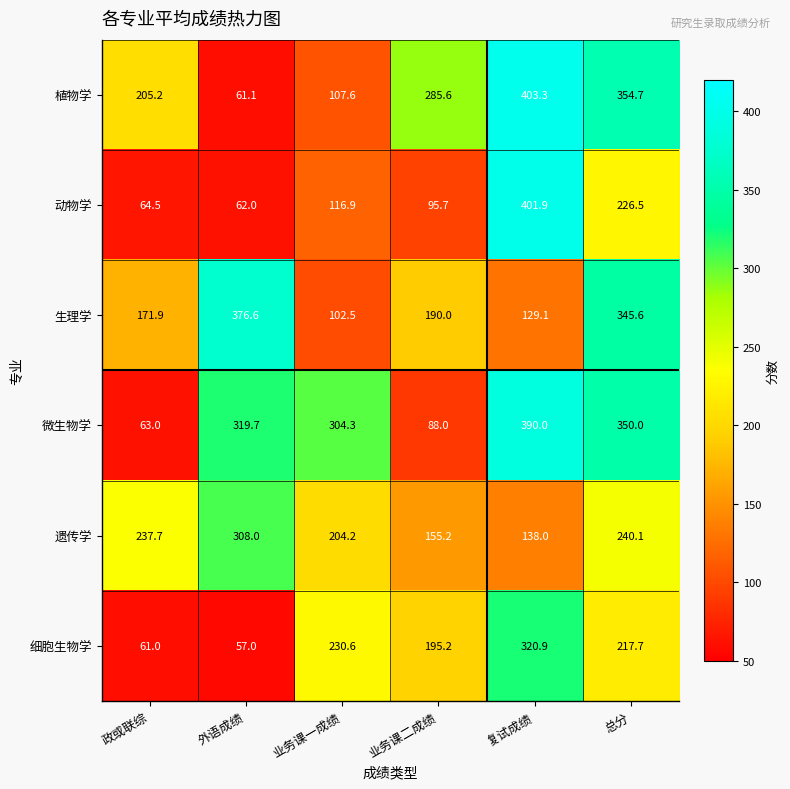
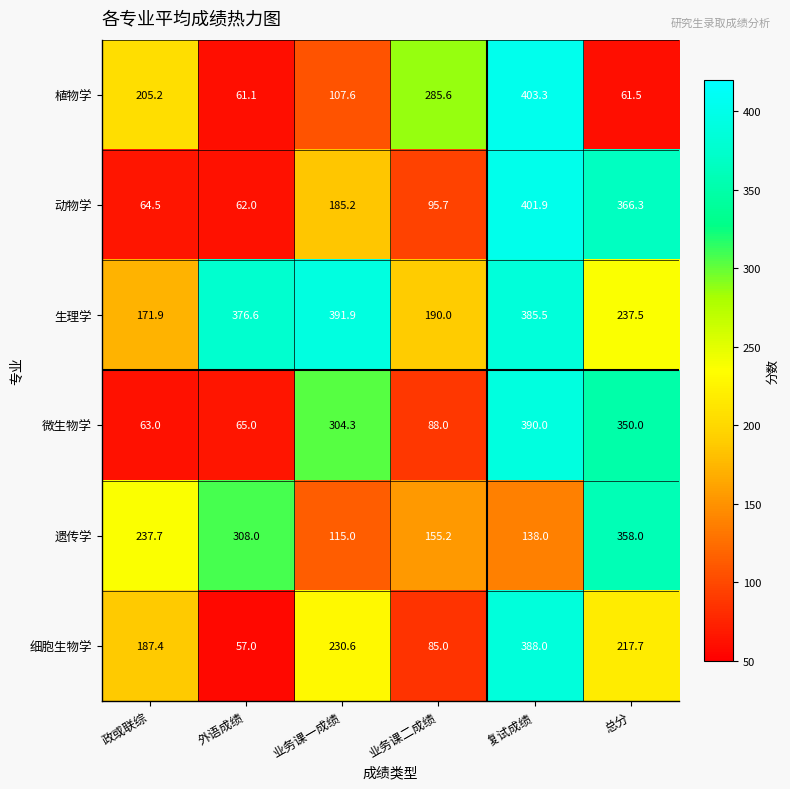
植物学, 总分: 354.7 -> 61.5
动物学, 业务课一成绩: 116.9 -> 185.2
动物学, 总分: 226.5 -> 366.3
生理学, 业务课一成绩: 102.5 -> 391.9
生理学, 复试成绩: 129.1 -> 385.5
生理学, 总分: 345.6 -> 237.5
微生物学, 外语成绩: 319.7 -> 65.0
遗传学, 业务课一成绩: 204.2 -> 115.0
遗传学, 总分: 240.1 -> 358.0
细胞生物学, 政或联综: 61.0 -> 187.4
细胞生物学, 业务课二成绩: 195.2 -> 85.0
细胞生物学, 复试成绩: 320.9 -> 388.0
